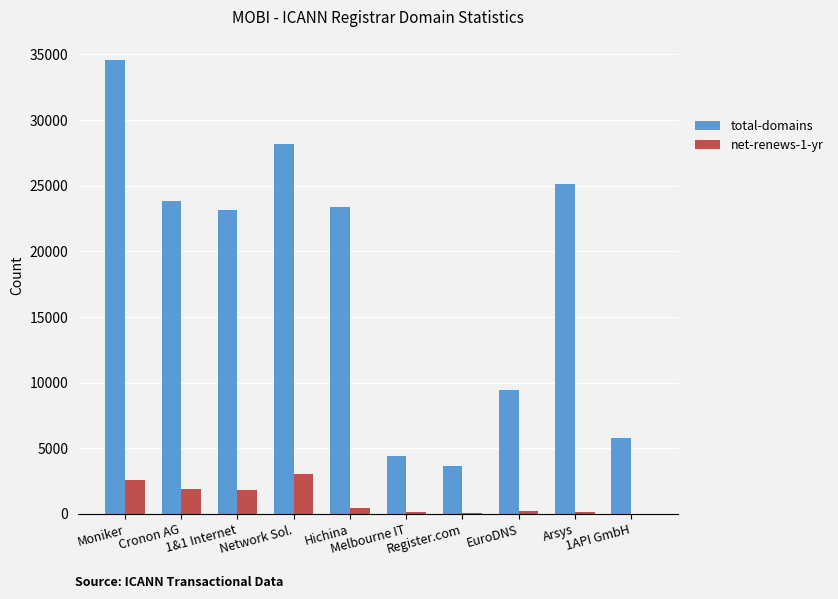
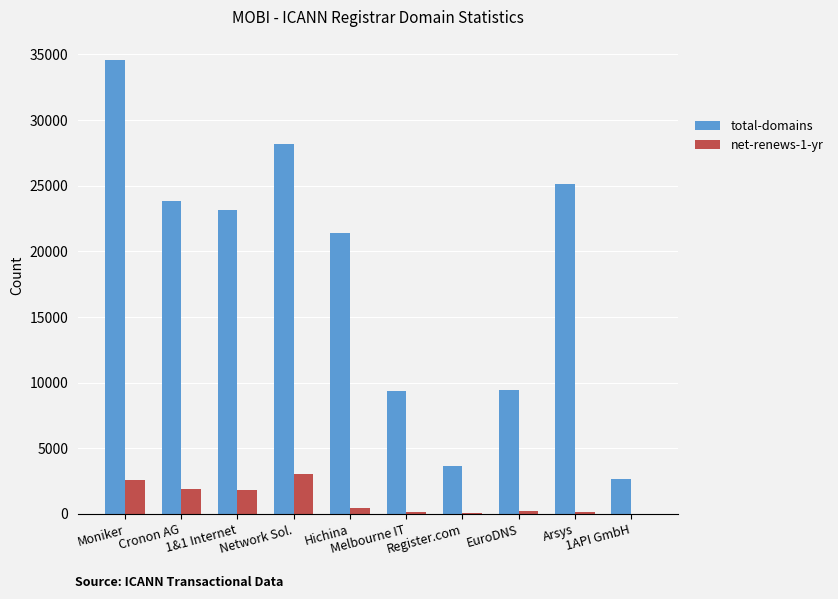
total-domains, Hichina: 23400 -> 21400
total-domains, Melbourne IT: 4400 -> 9400
total-domains, 1API GmbH: 5700 -> 2700
